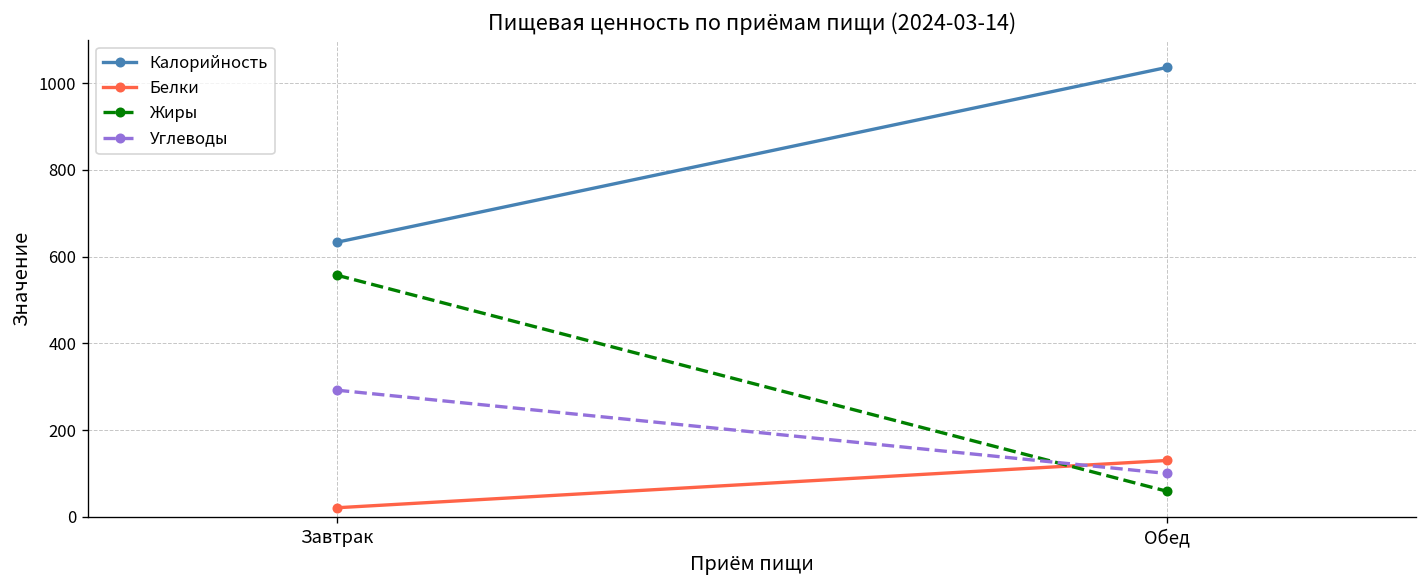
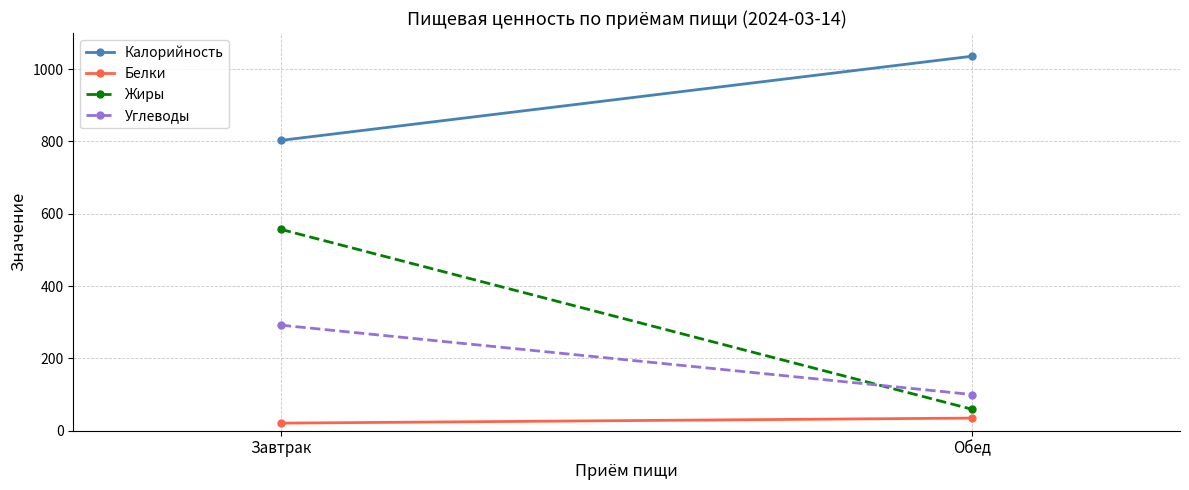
Калорийность, Завтрак: 630 -> 800
Белки, Обед: 130 -> 40
